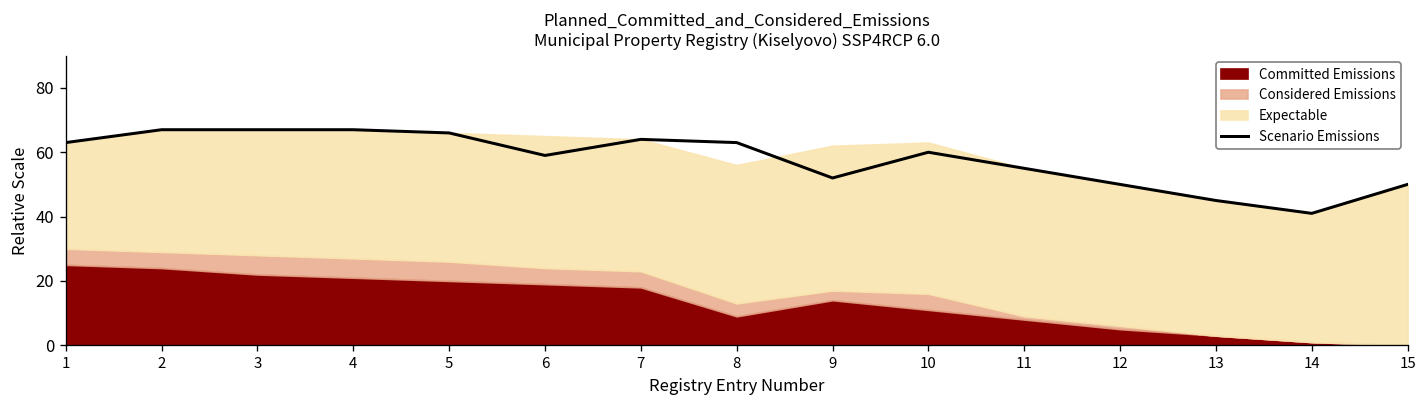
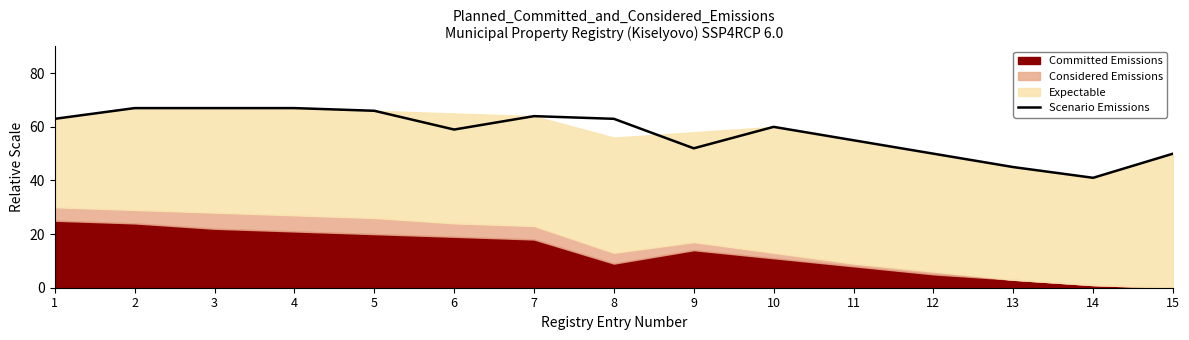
Expectable, 9: 45 -> 41
Considered Emissions, 10: 5 -> 2
